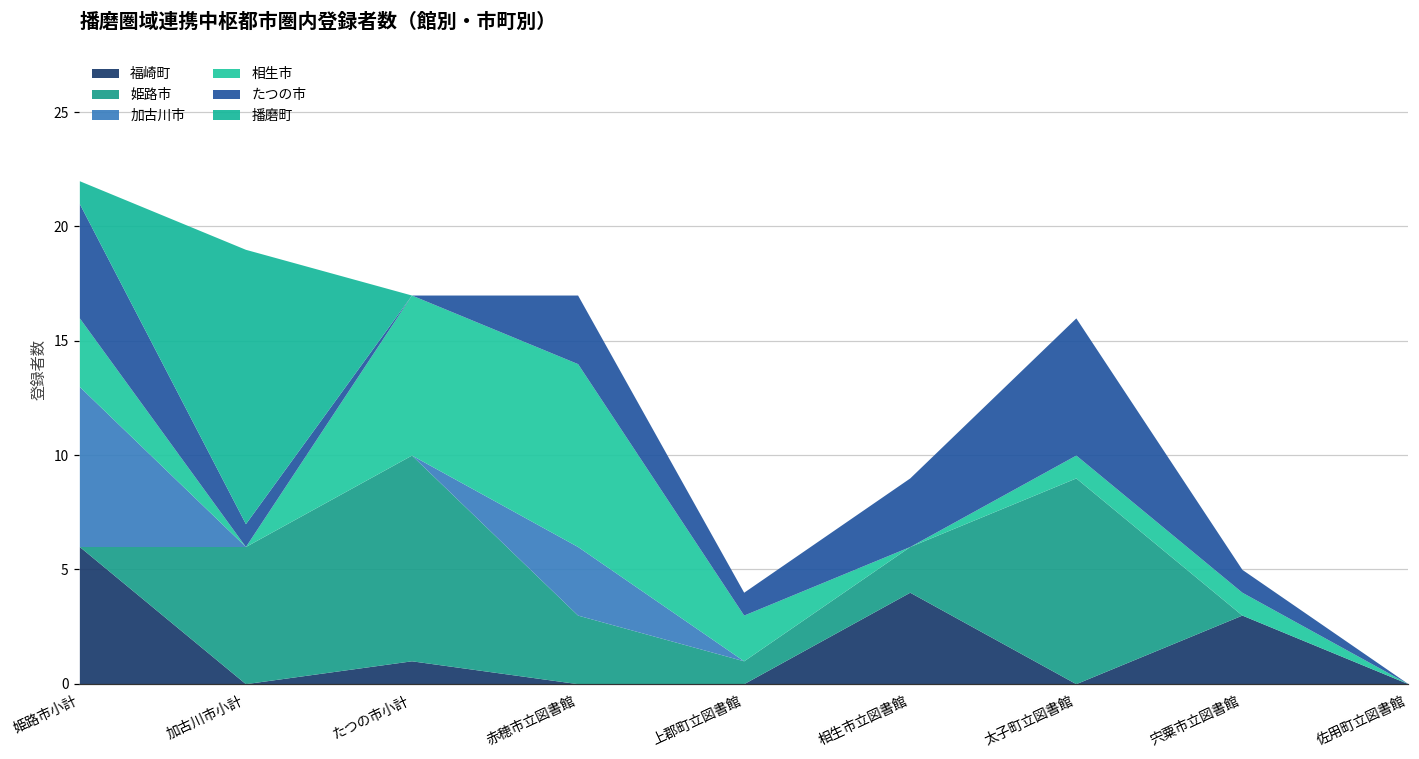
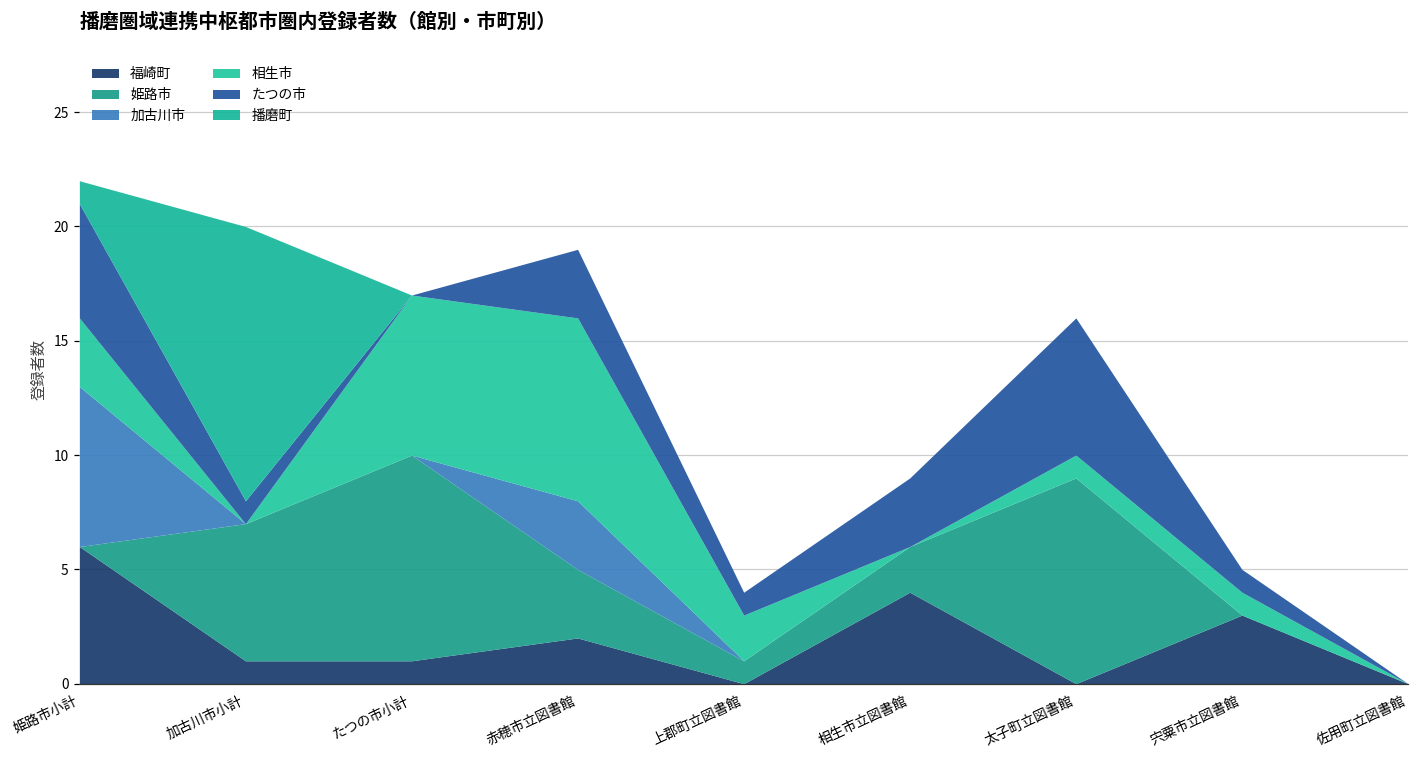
福崎町, 加古川市小計: 0 -> 1
福崎町, 赤穂市立図書館: 0 -> 2
